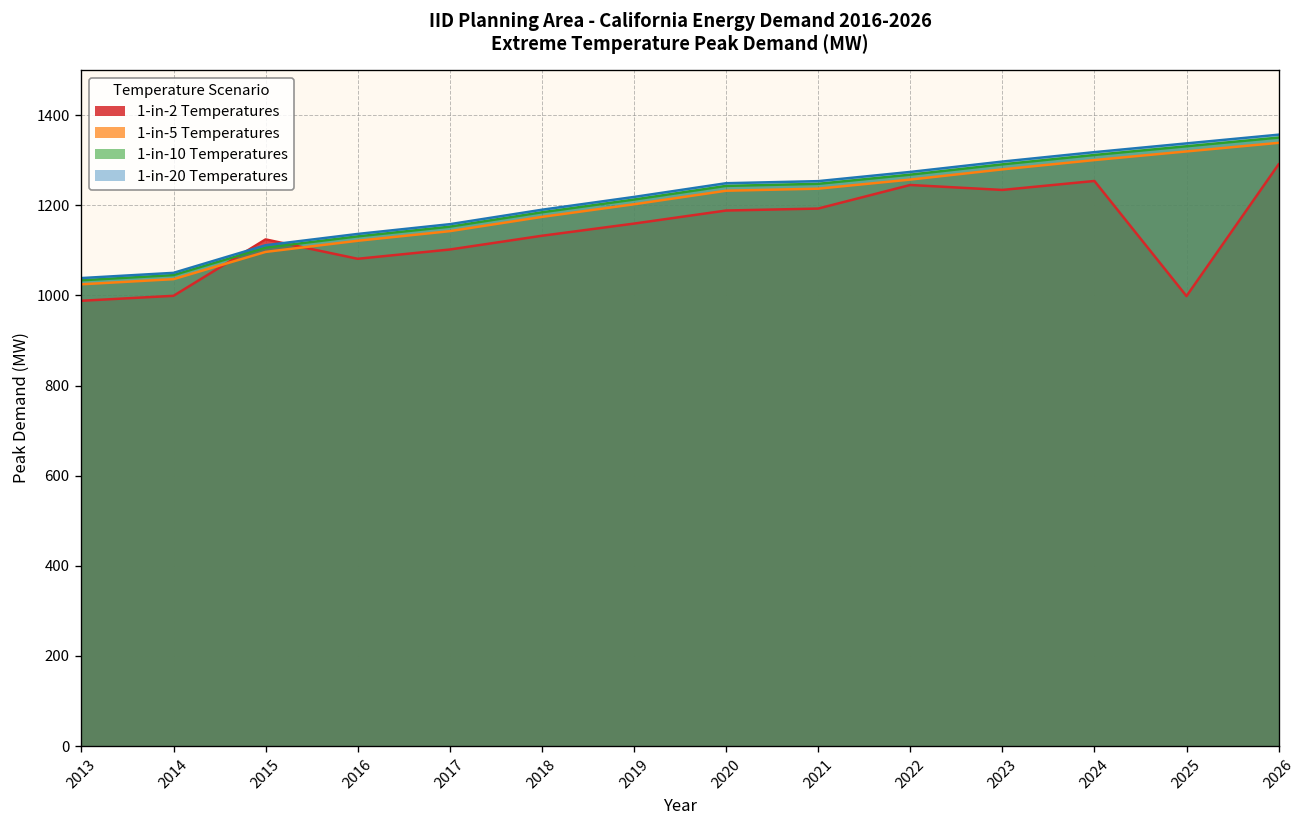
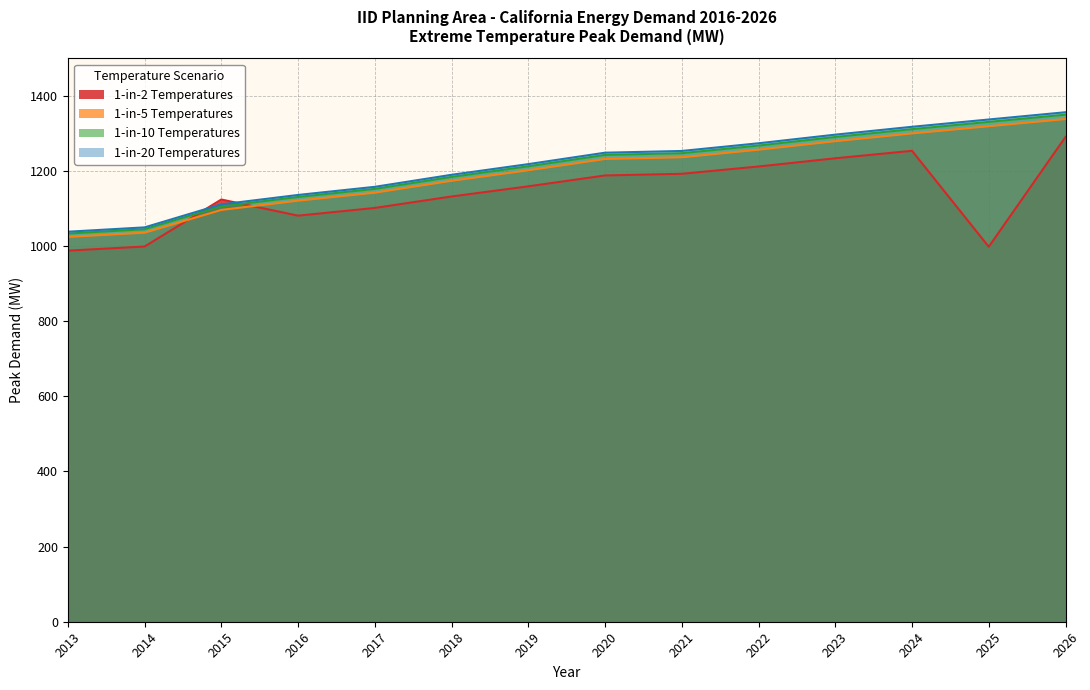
1-in-2 Temperatures, 2022: 1240 -> 1210
